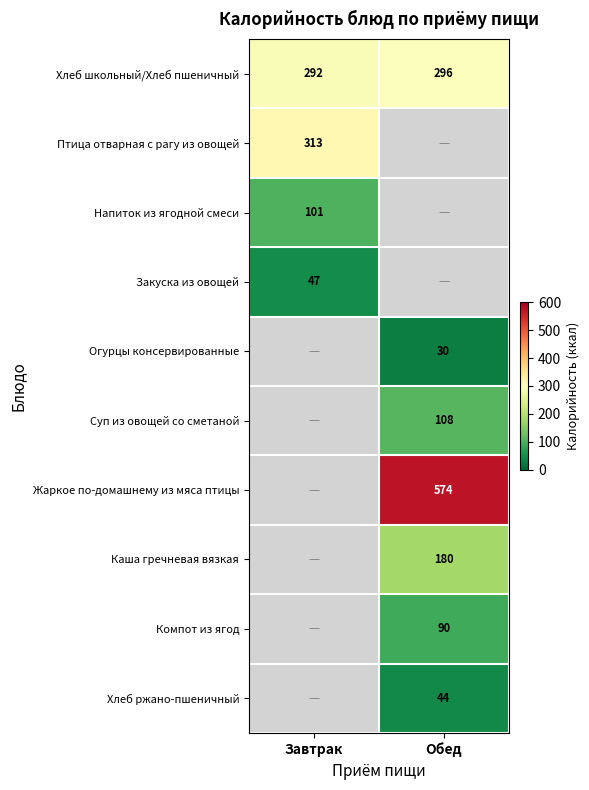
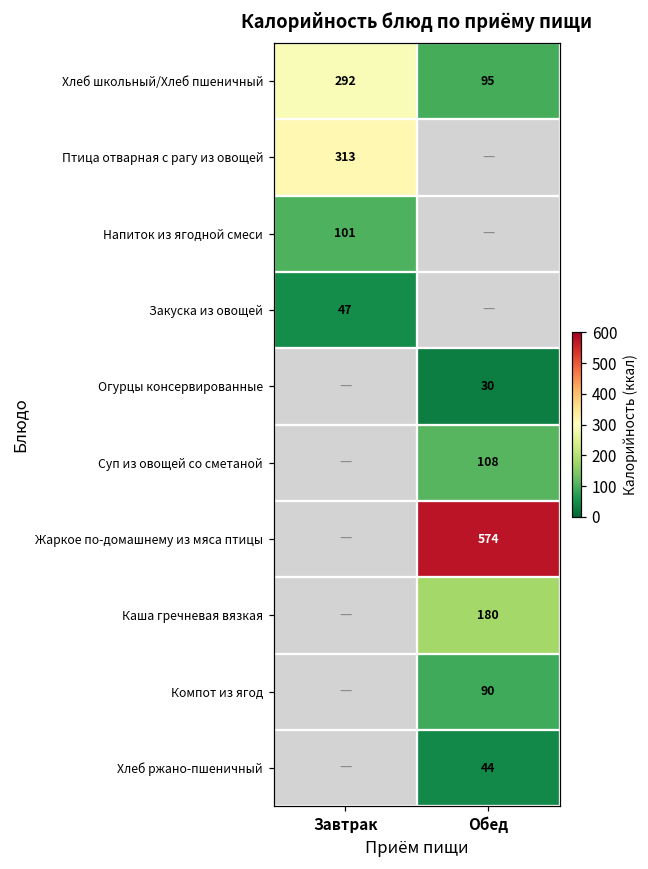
Хлеб школьный/Хлеб пшеничный, Обед: 296 -> 95
